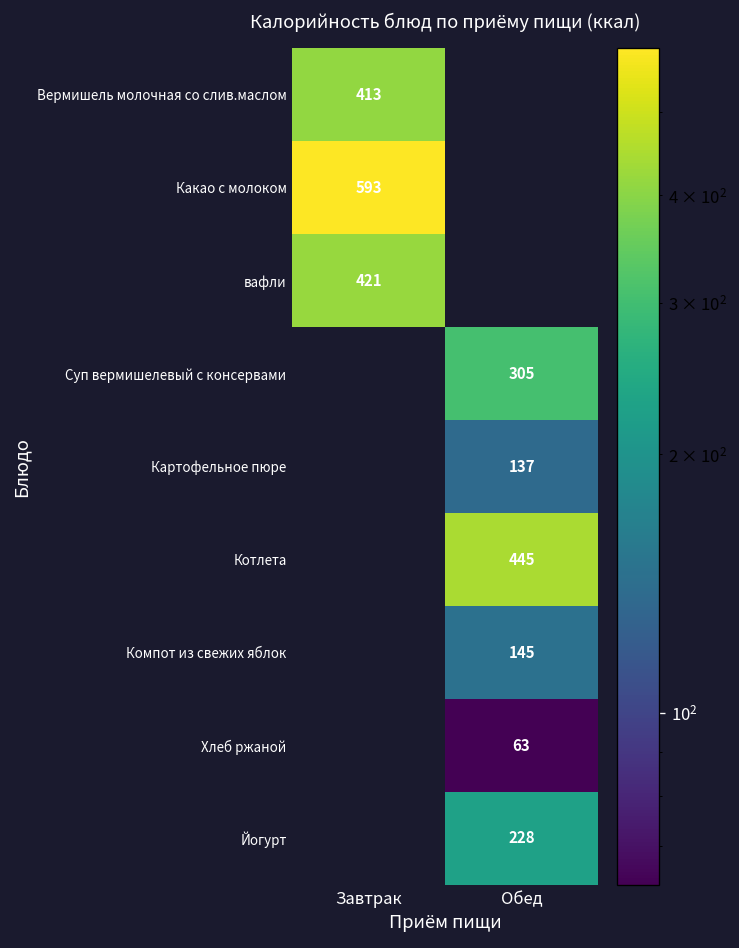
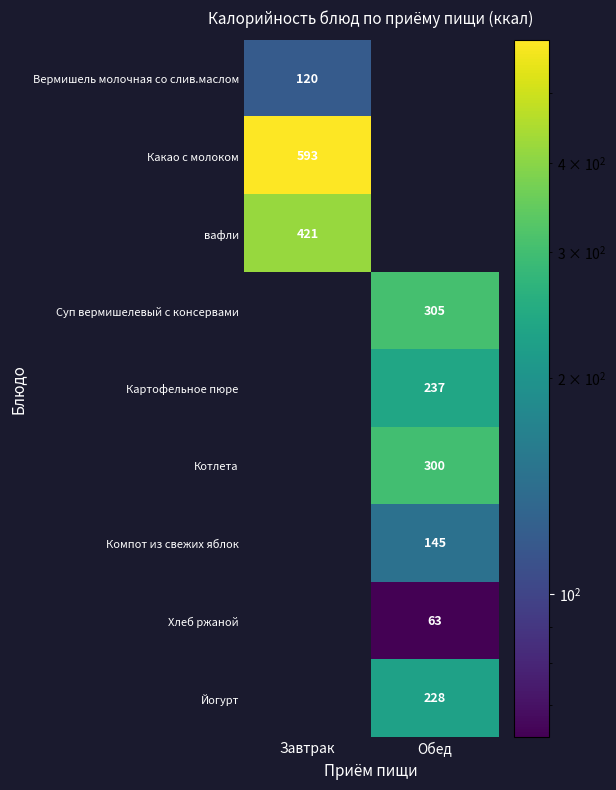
Вермишель молочная со слив.маслом, Завтрак: 413 -> 120
Картофельное пюре, Обед: 137 -> 237
Котлета, Обед: 445 -> 300
